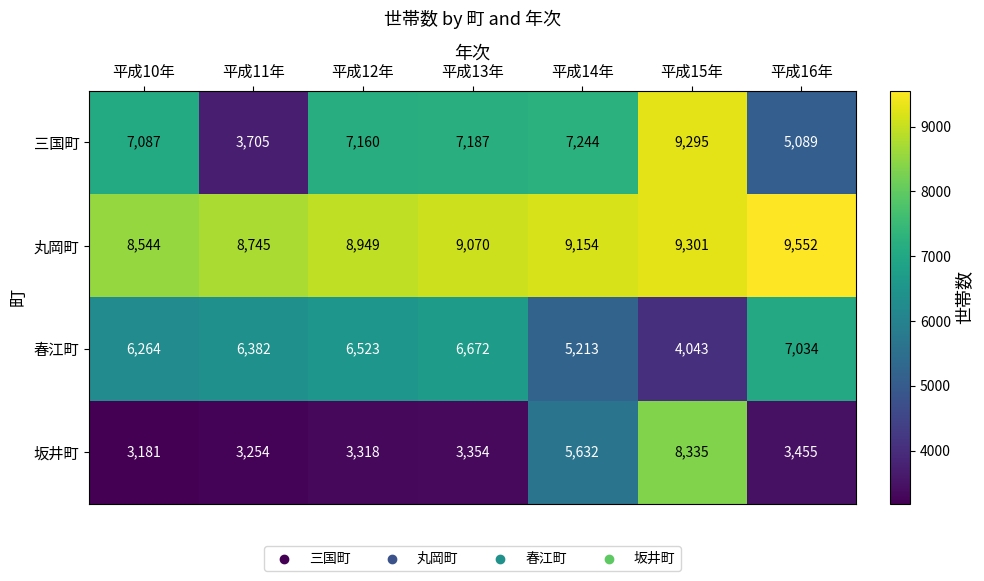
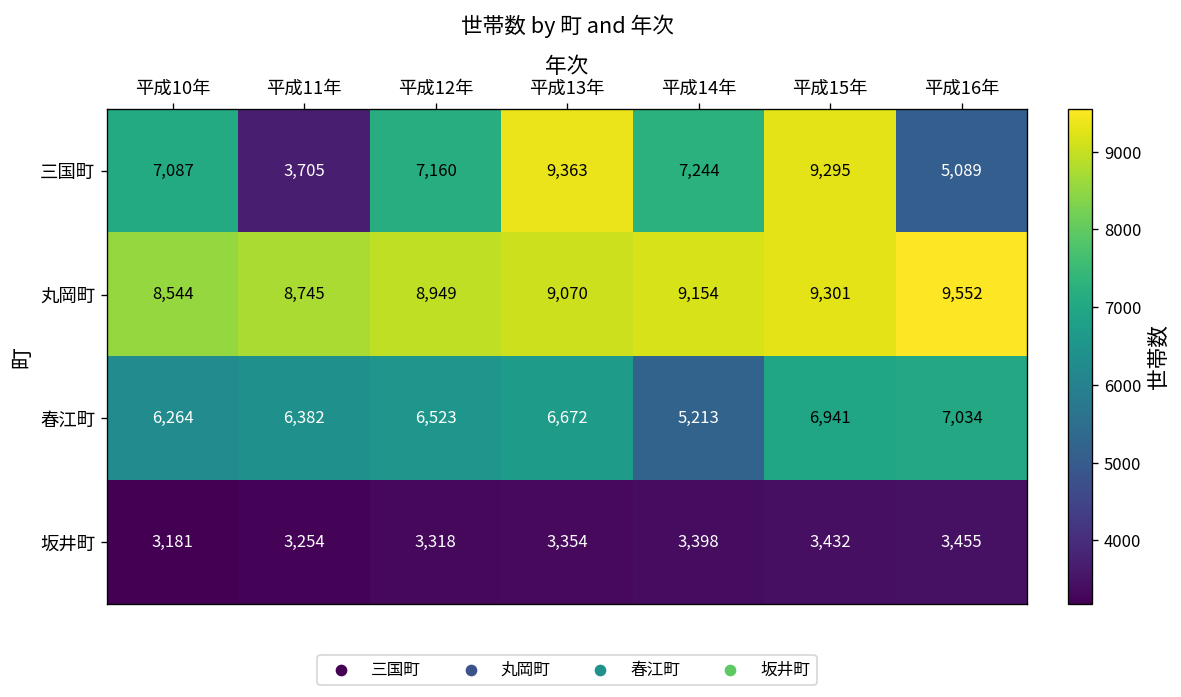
三国町, 平成13年: 7,187 -> 9,363
春江町, 平成15年: 4,043 -> 6,941
坂井町, 平成14年: 5,632 -> 3,398
坂井町, 平成15年: 8,335 -> 3,432
